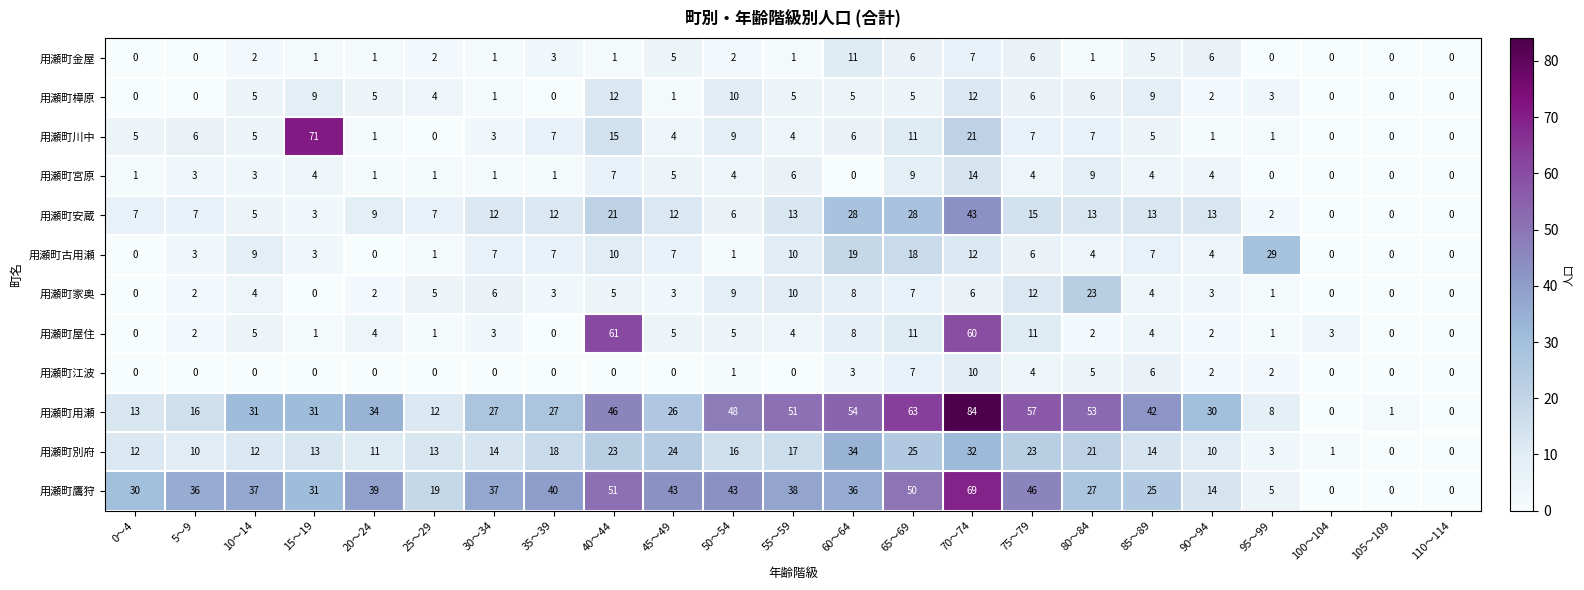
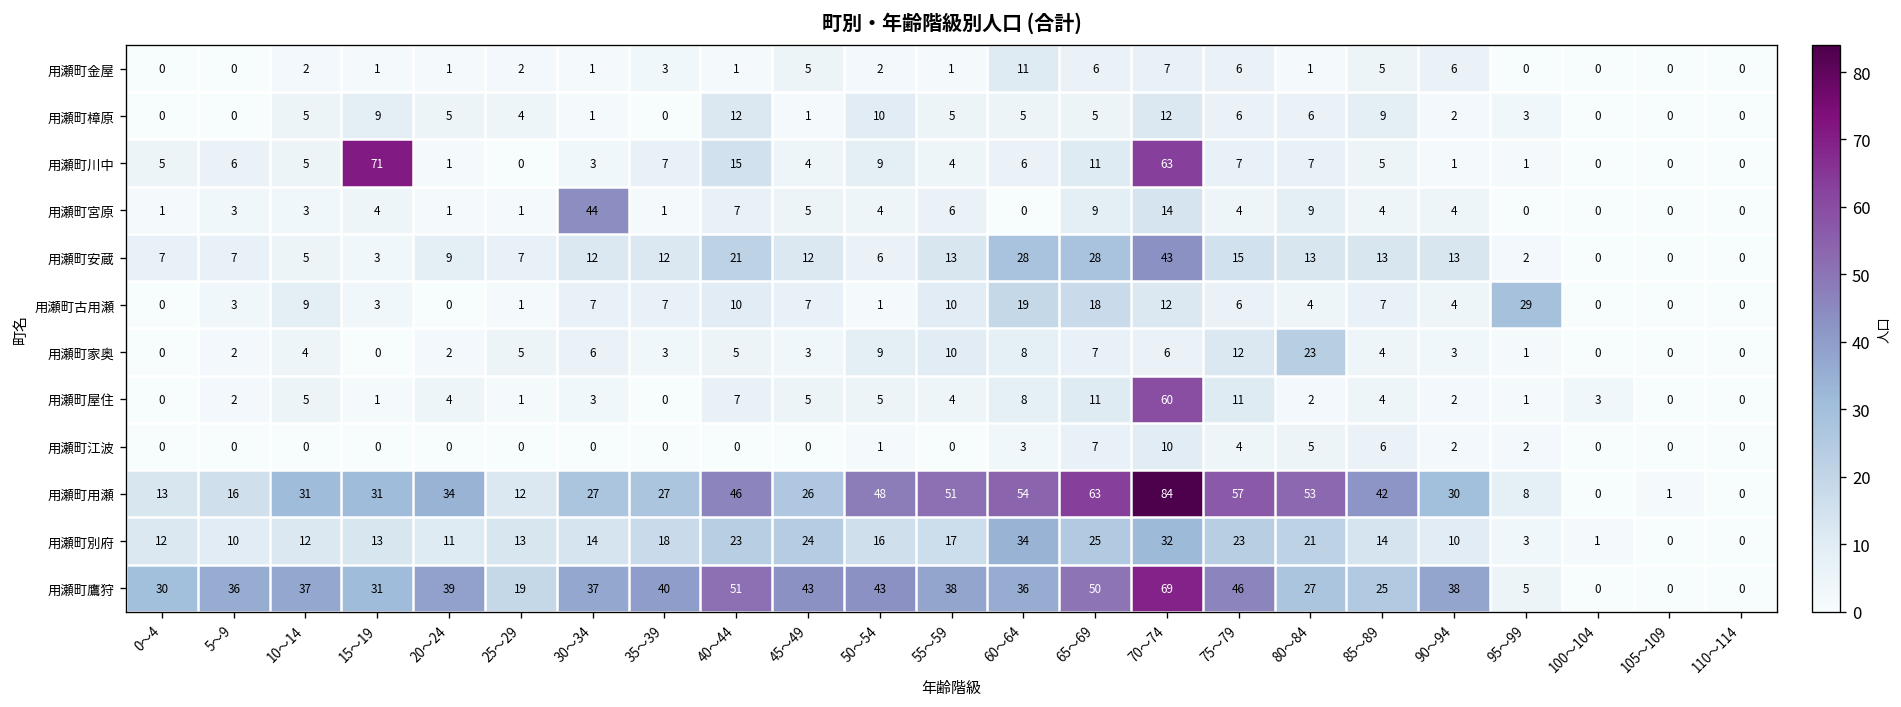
用瀬町川中, 70～74: 21 -> 63
用瀬町宮原, 30～34: 1 -> 44
用瀬町屋住, 40～44: 61 -> 7
用瀬町鷹狩, 90～94: 14 -> 38
